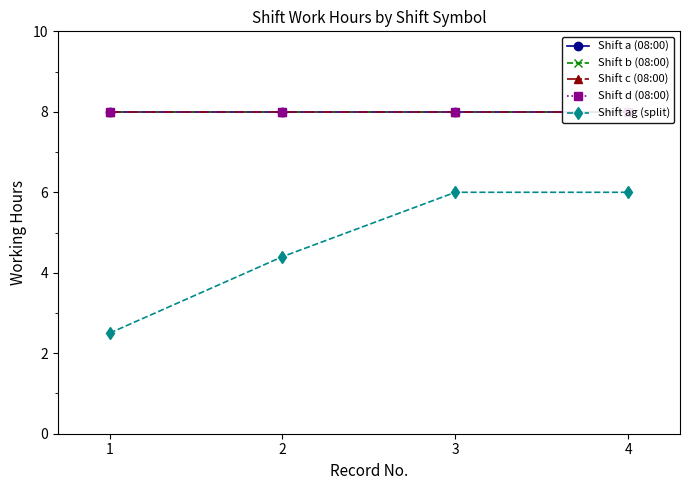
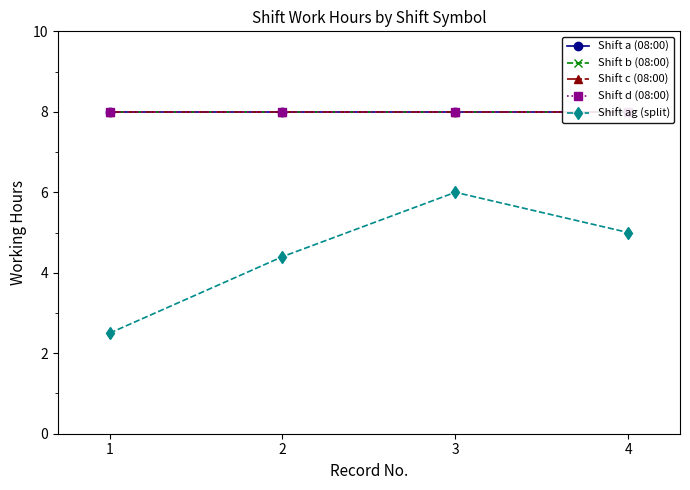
Shift ag (split), 4: 6 -> 5
